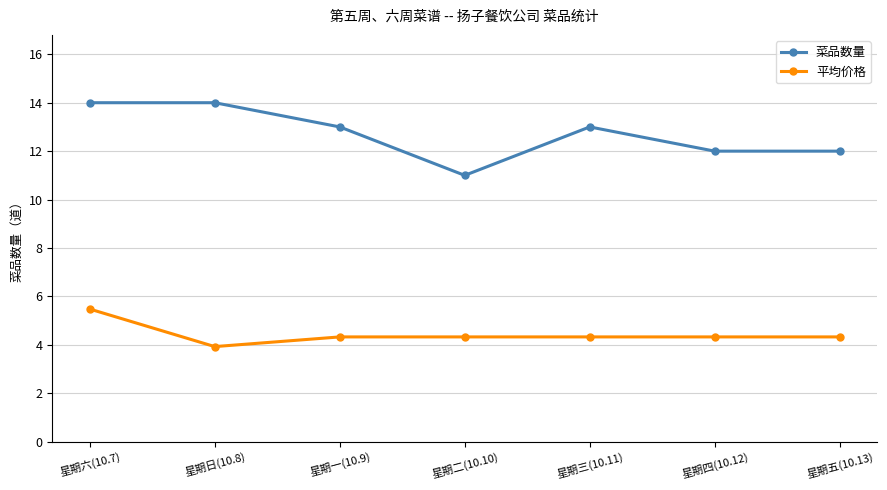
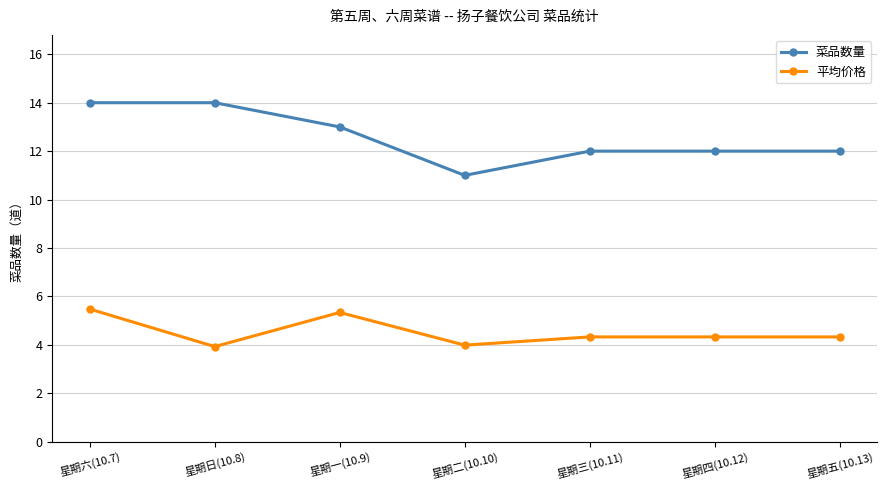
平均价格, 星期一(10.9): 4.3 -> 5.3
平均价格, 星期二(10.10): 4.3 -> 4.0
菜品数量, 星期三(10.11): 13 -> 12
